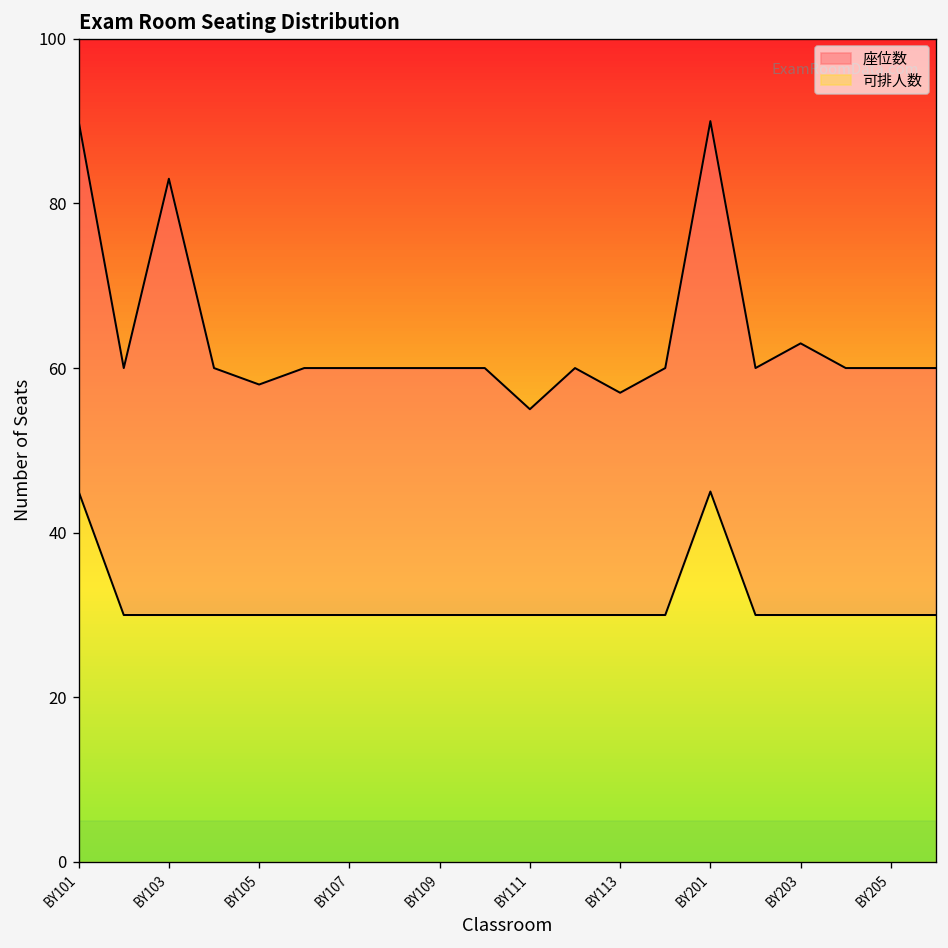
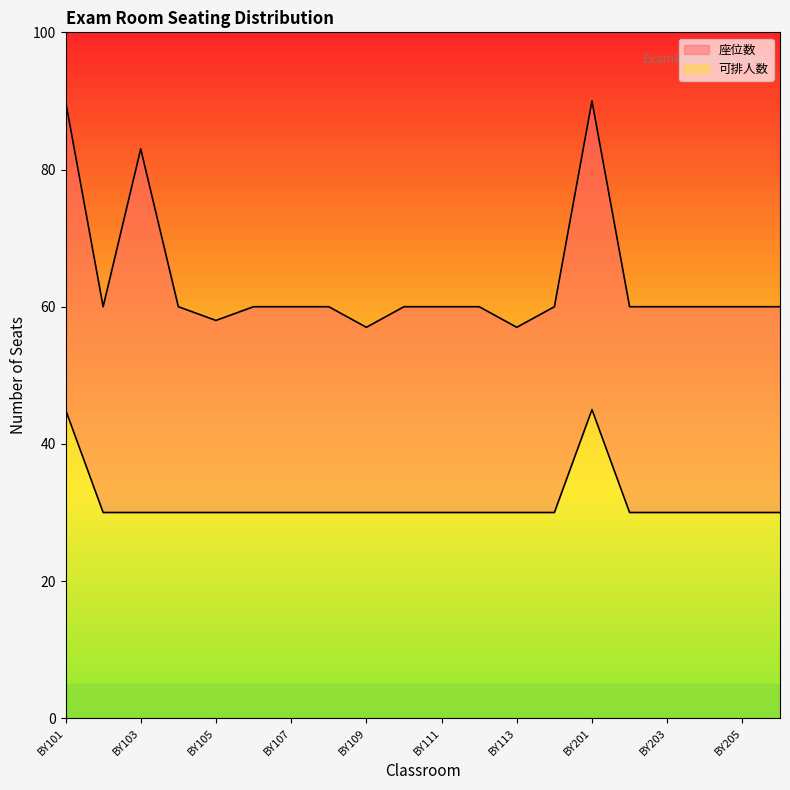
座位数, BY109: 60 -> 57
座位数, BY111: 55 -> 60
座位数, BY203: 63 -> 60
